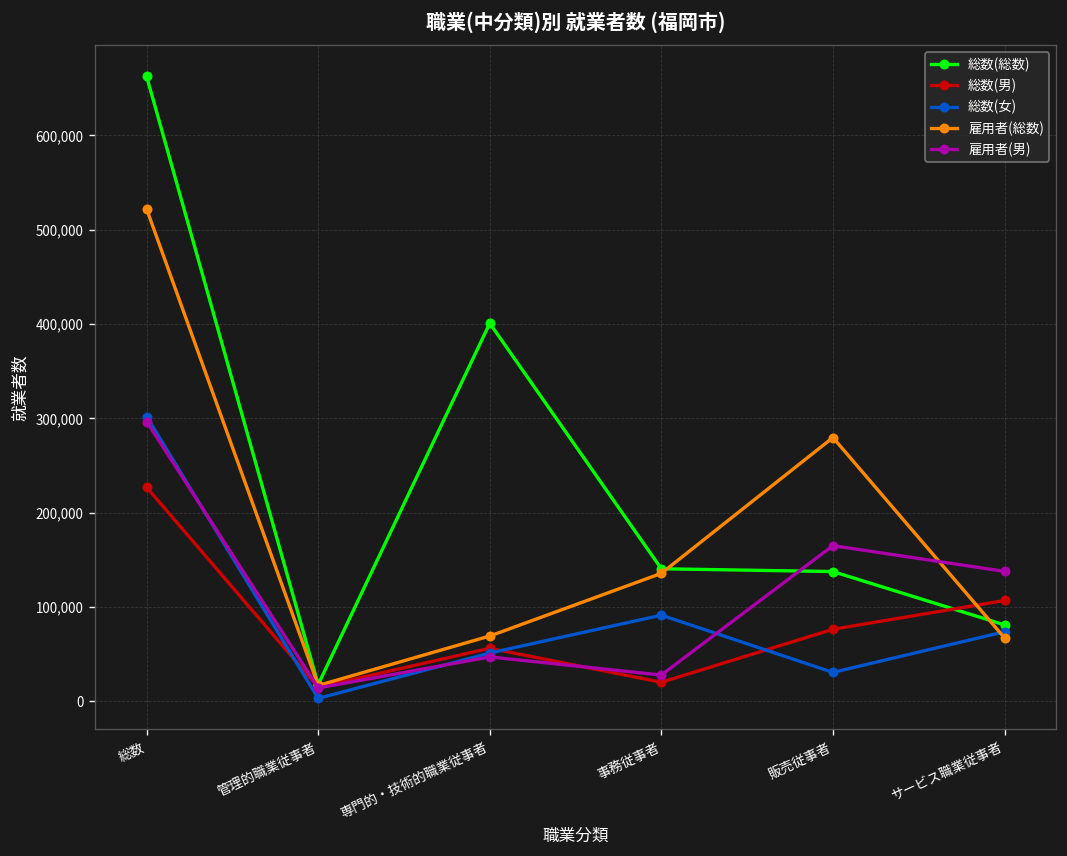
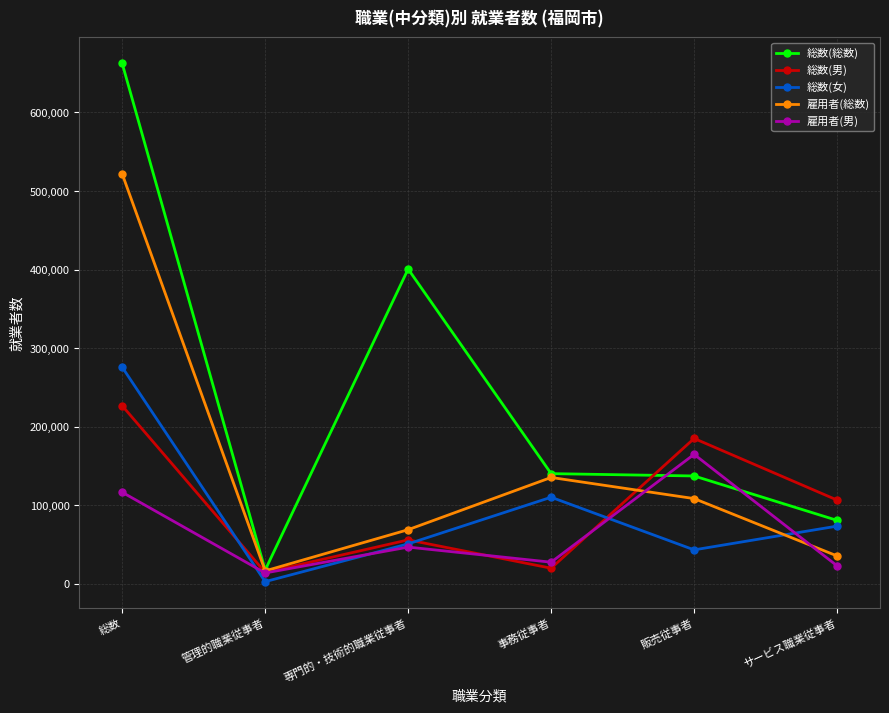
総数(女), 総数: 300,000 -> 280,000
雇用者(男), 総数: 300,000 -> 120,000
総数(女), 事務従事者: 90,000 -> 110,000
総数(男), 販売従事者: 80,000 -> 190,000
総数(女), 販売従事者: 30,000 -> 40,000
雇用者(総数), 販売従事者: 280,000 -> 110,000
雇用者(総数), サービス職業従事者: 70,000 -> 40,000
雇用者(男), サービス職業従事者: 140,000 -> 20,000
